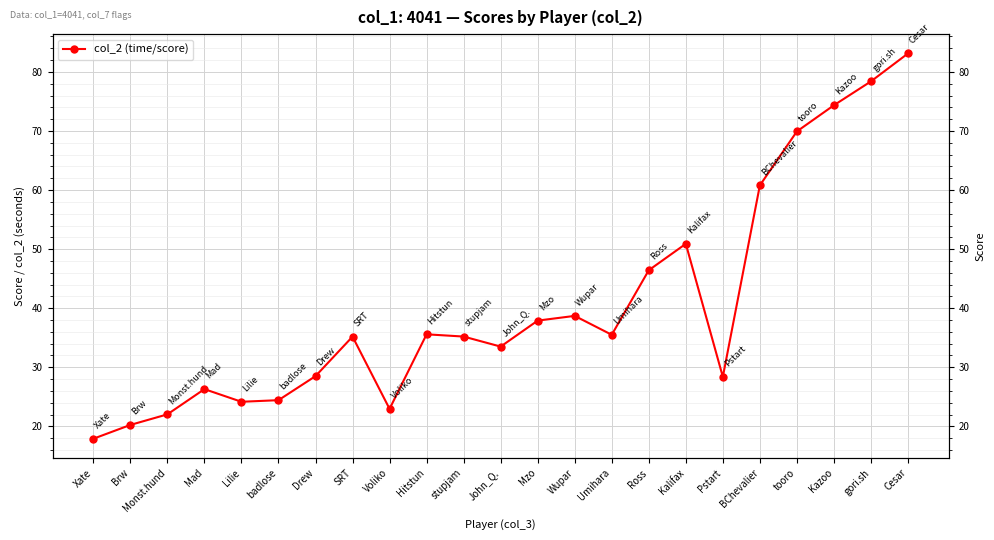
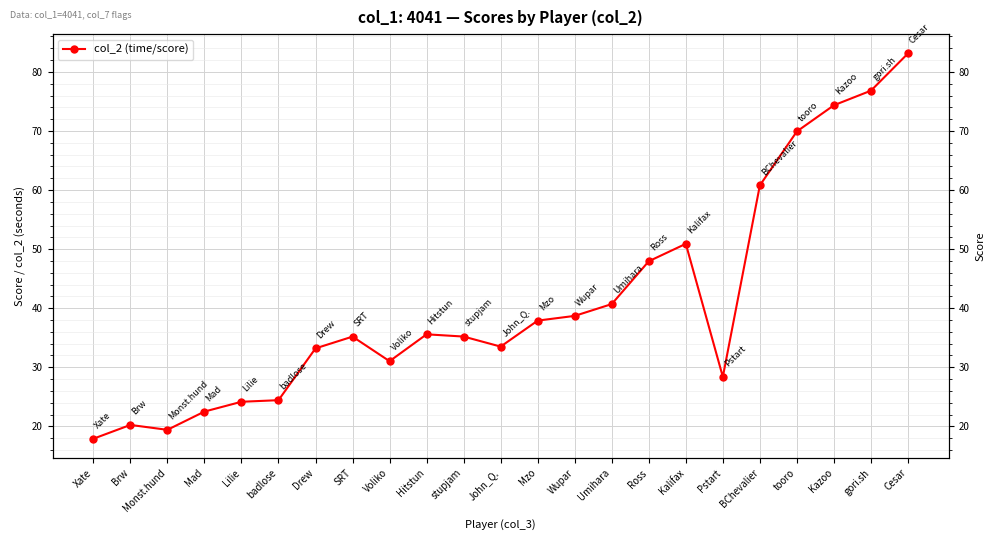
Monst.hund: 22 -> 19
Mad: 26 -> 23
Drew: 29 -> 33
Voliko: 23 -> 31
Umihara: 36 -> 41
Ross: 46 -> 48
gori.sh: 78 -> 77
